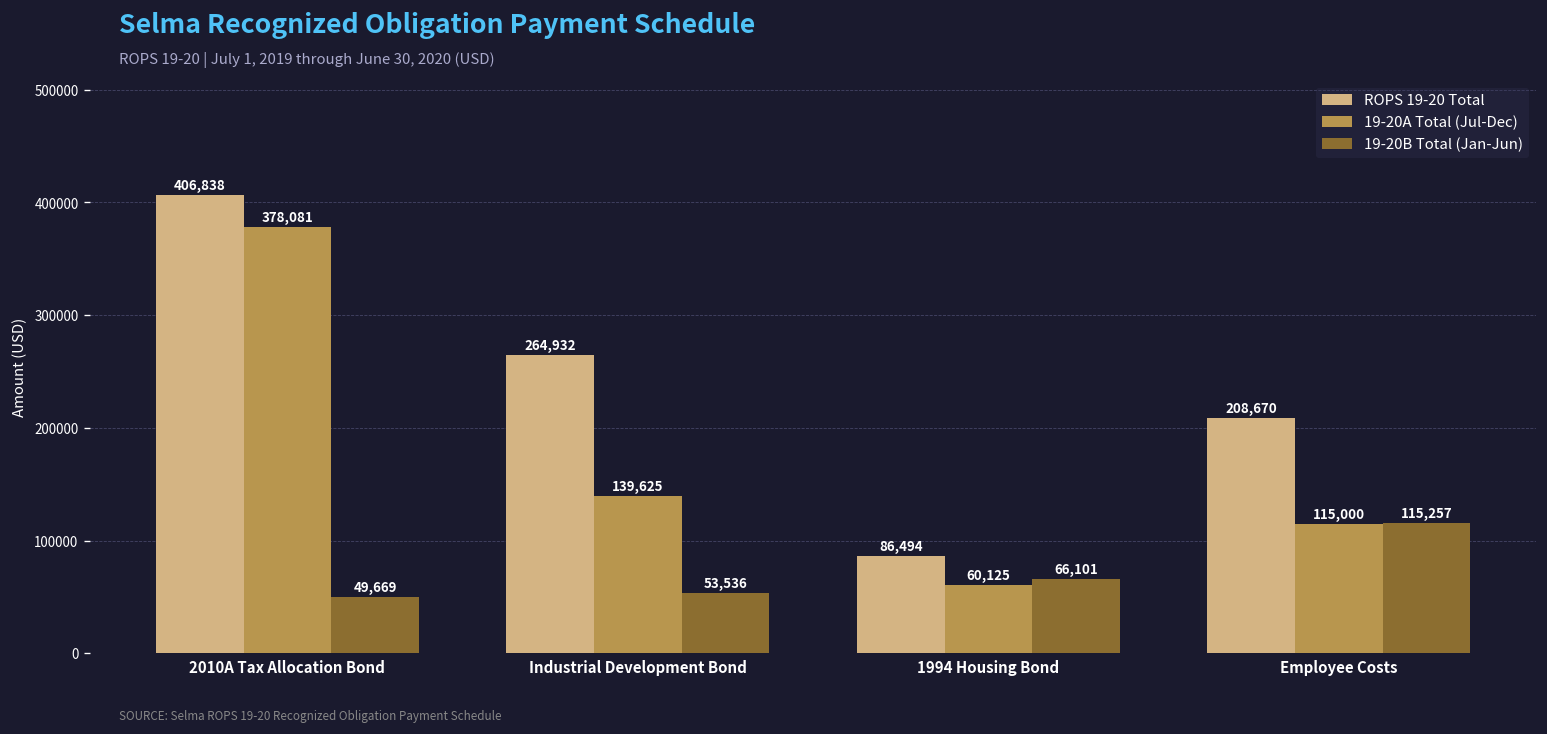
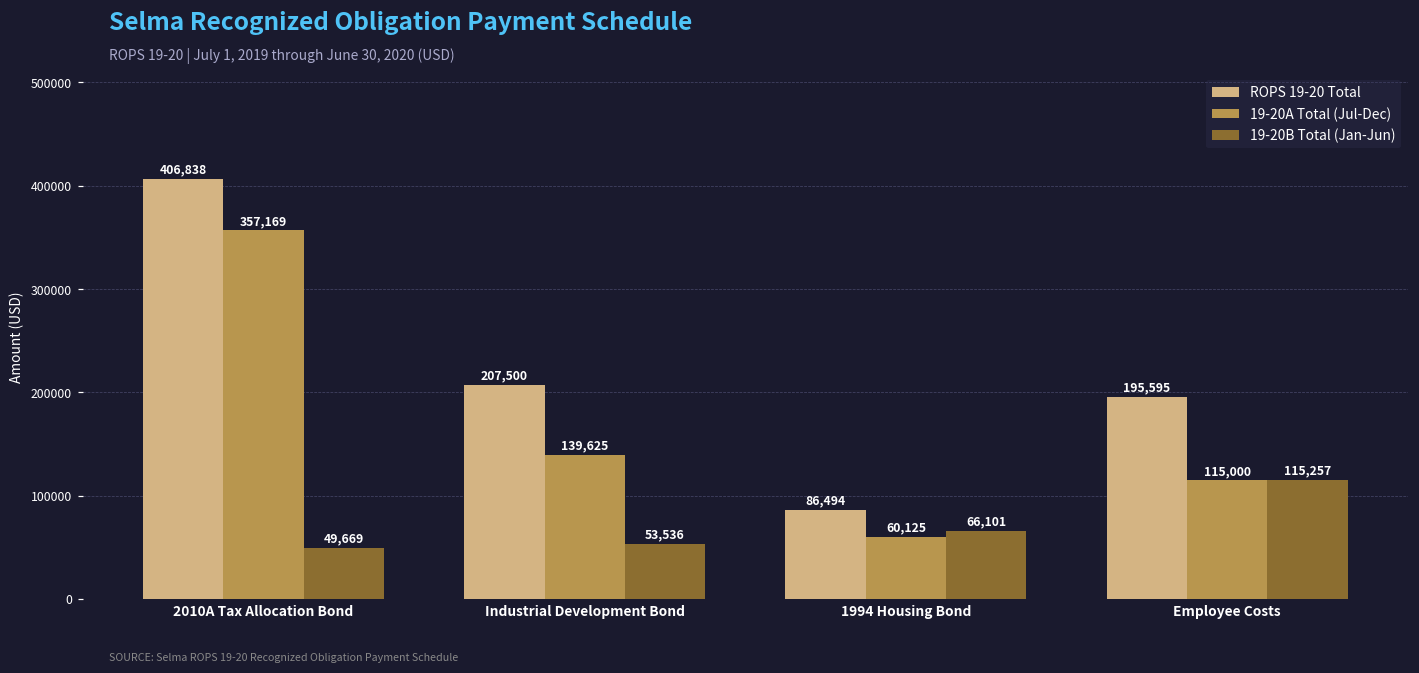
19-20A Total (Jul-Dec), 2010A Tax Allocation Bond: 378,081 -> 357,169
ROPS 19-20 Total, Industrial Development Bond: 264,932 -> 207,500
ROPS 19-20 Total, Employee Costs: 208,670 -> 195,595
